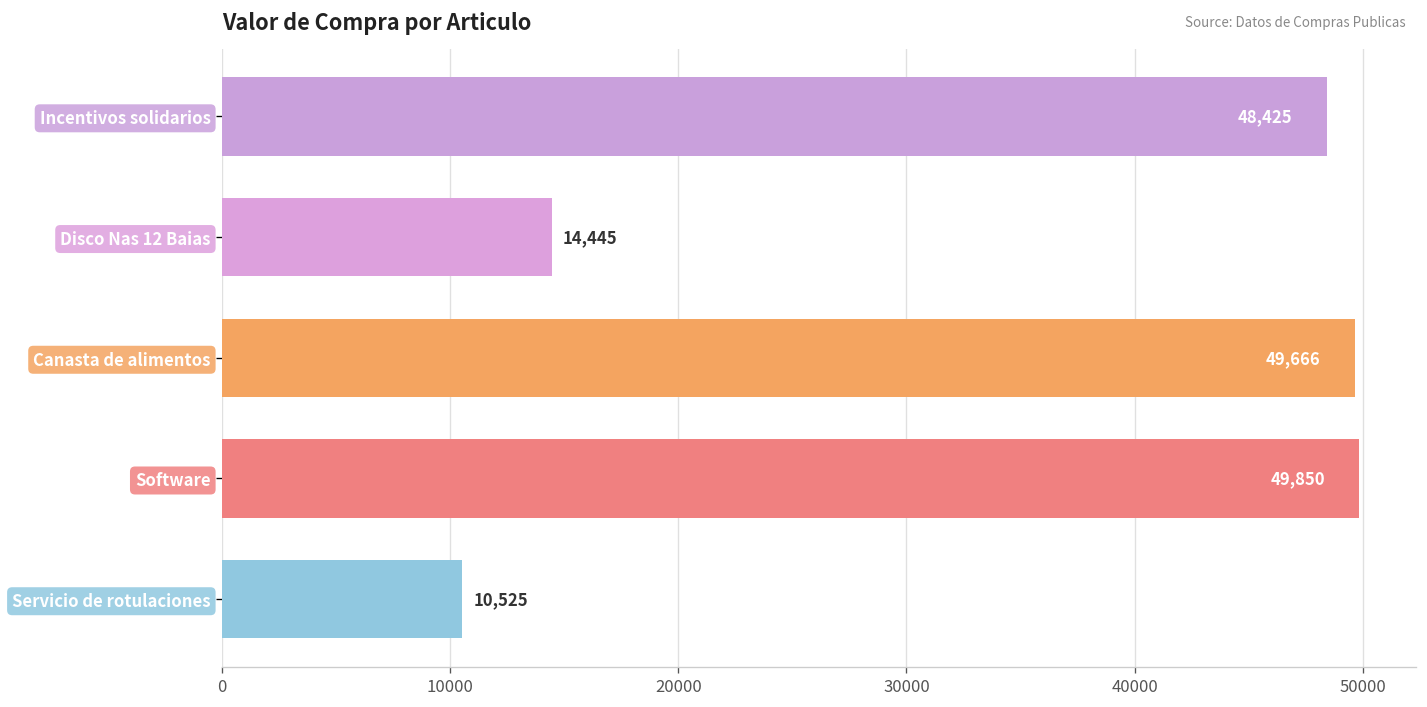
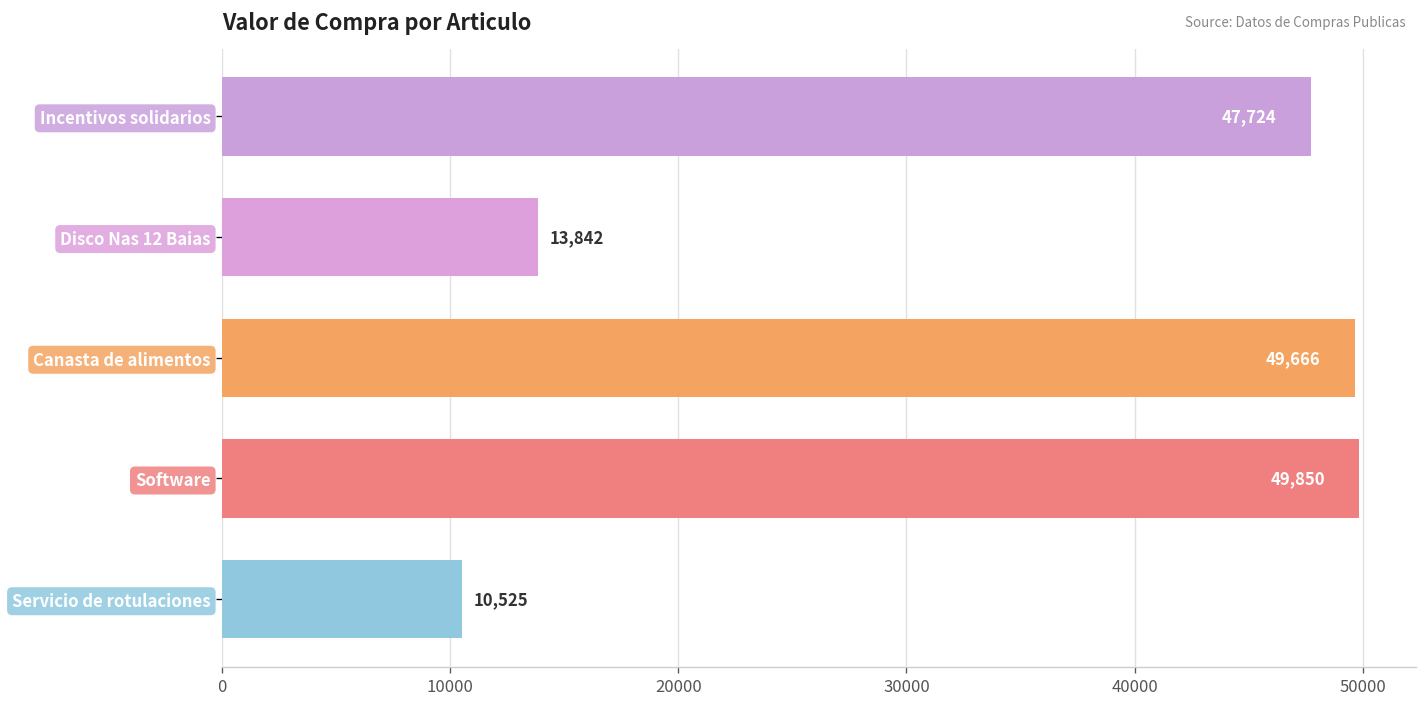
Incentivos solidarios: 48,425 -> 47,724
Disco Nas 12 Baias: 14,445 -> 13,842
